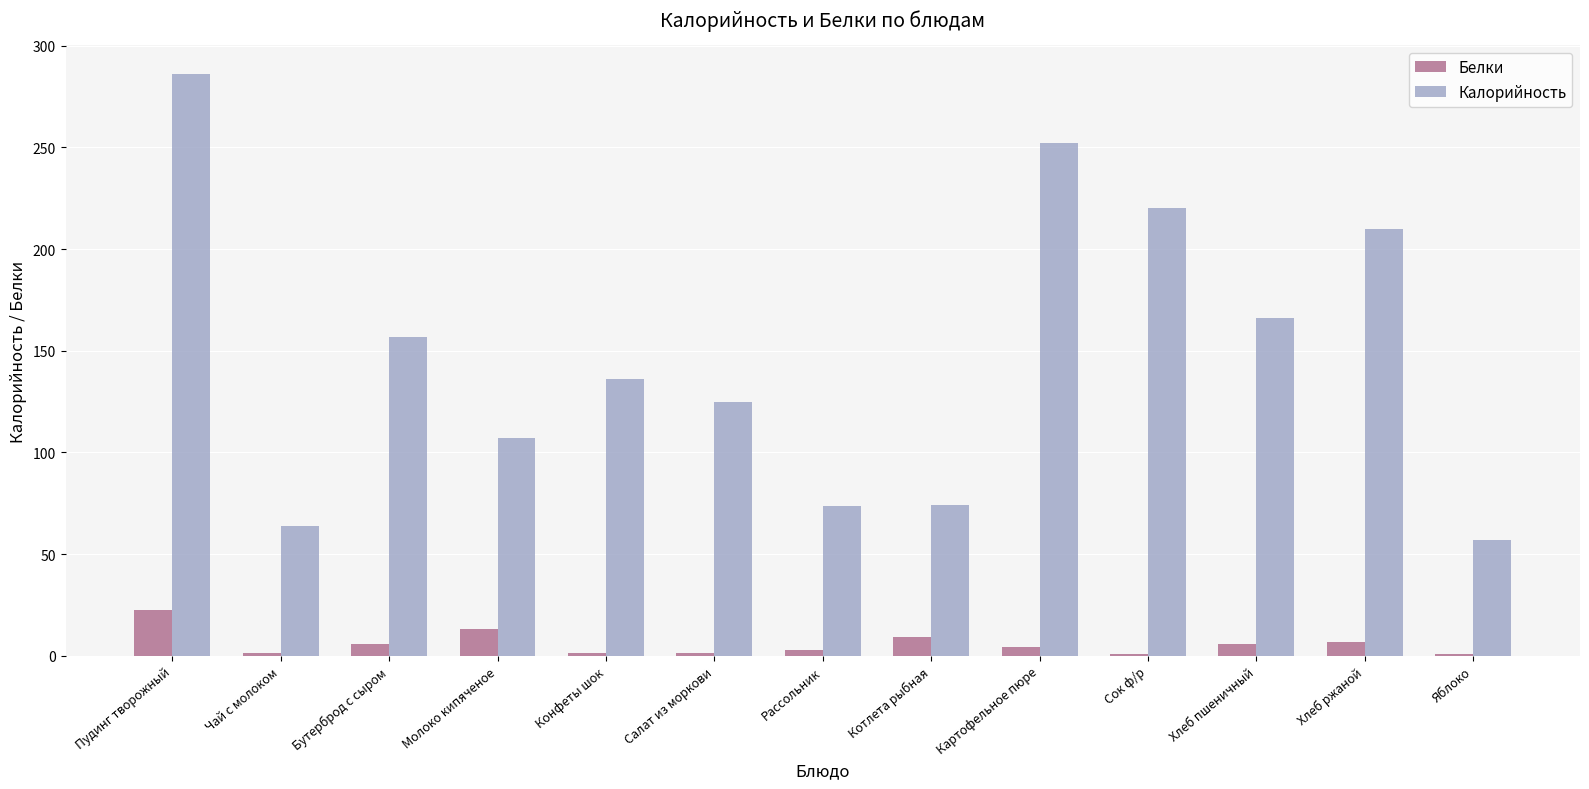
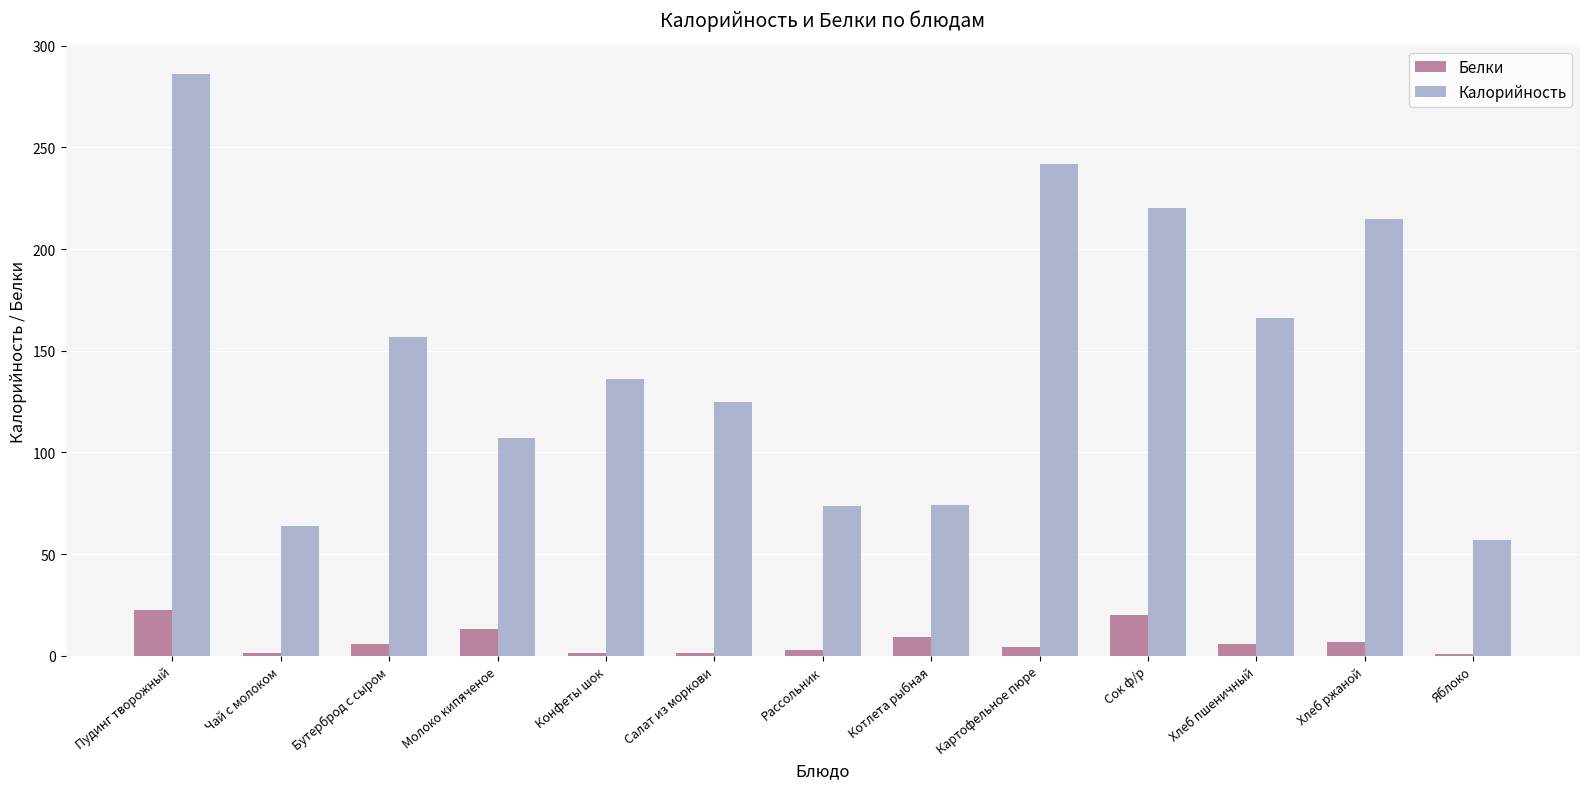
Калорийность, Картофельное пюре: 252 -> 242
Белки, Сок ф/р: 1 -> 20
Калорийность, Хлеб ржаной: 210 -> 215
